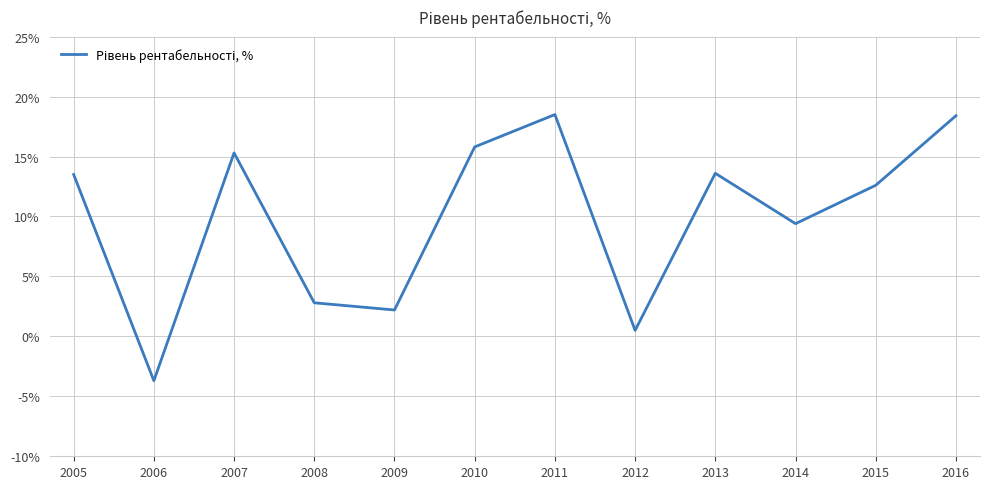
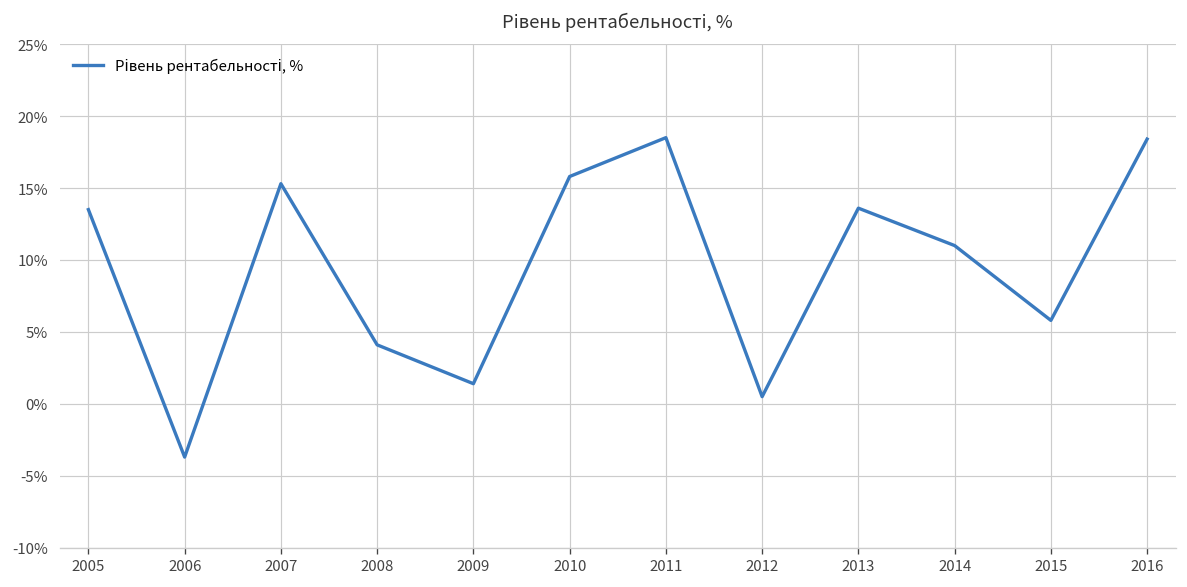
2008: 2.8% -> 4.1%
2009: 2.2% -> 1.4%
2014: 9.4% -> 11.0%
2015: 12.6% -> 5.8%
